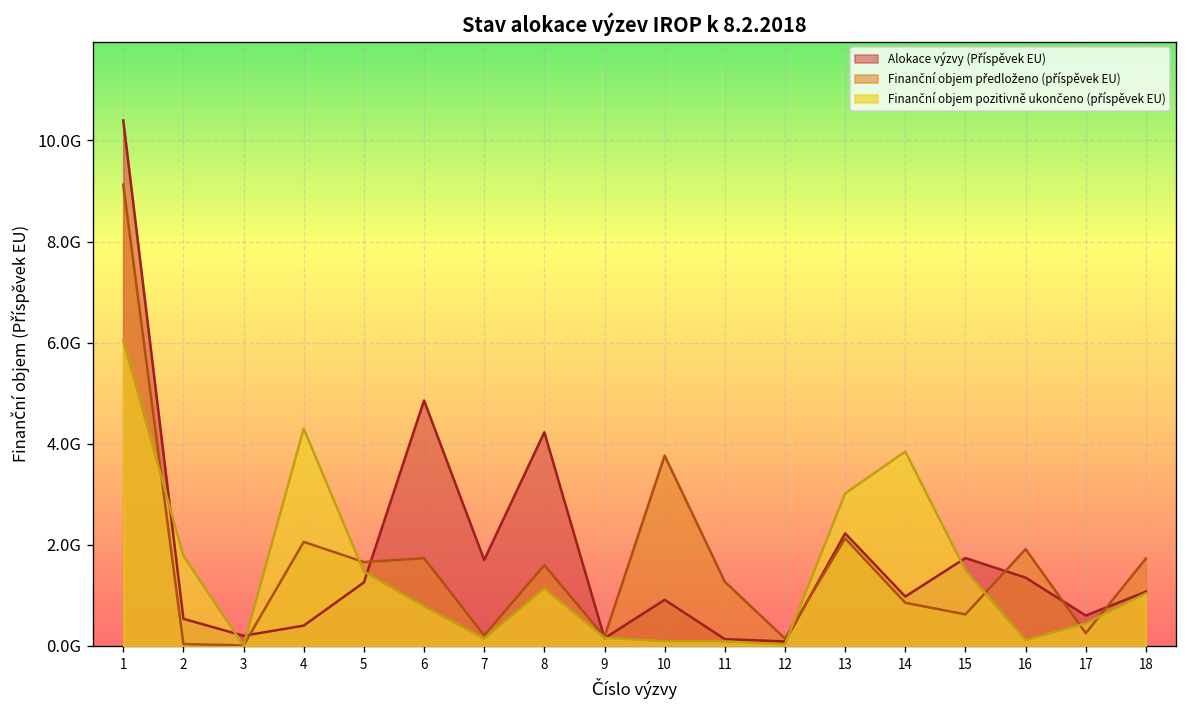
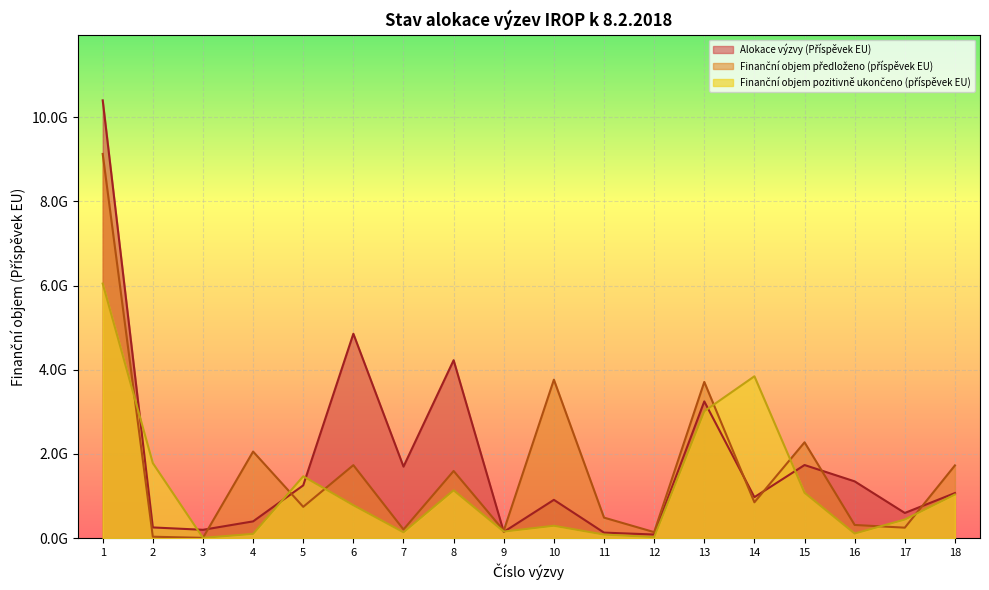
Alokace výzvy (Příspěvek EU), 2: 500000000 -> 300000000
Finanční objem pozitivně ukončeno (příspěvek EU), 4: 4300000000 -> 100000000
Finanční objem předloženo (příspěvek EU), 5: 1700000000 -> 700000000
Finanční objem pozitivně ukončeno (příspěvek EU), 10: 100000000 -> 300000000
Finanční objem předloženo (příspěvek EU), 11: 1300000000 -> 500000000
Alokace výzvy (Příspěvek EU), 13: 2200000000 -> 3200000000
Finanční objem předloženo (příspěvek EU), 13: 2100000000 -> 3700000000
Finanční objem předloženo (příspěvek EU), 15: 600000000 -> 2300000000
Finanční objem pozitivně ukončeno (příspěvek EU), 15: 1500000000 -> 1100000000
Finanční objem předloženo (příspěvek EU), 16: 1900000000 -> 300000000
